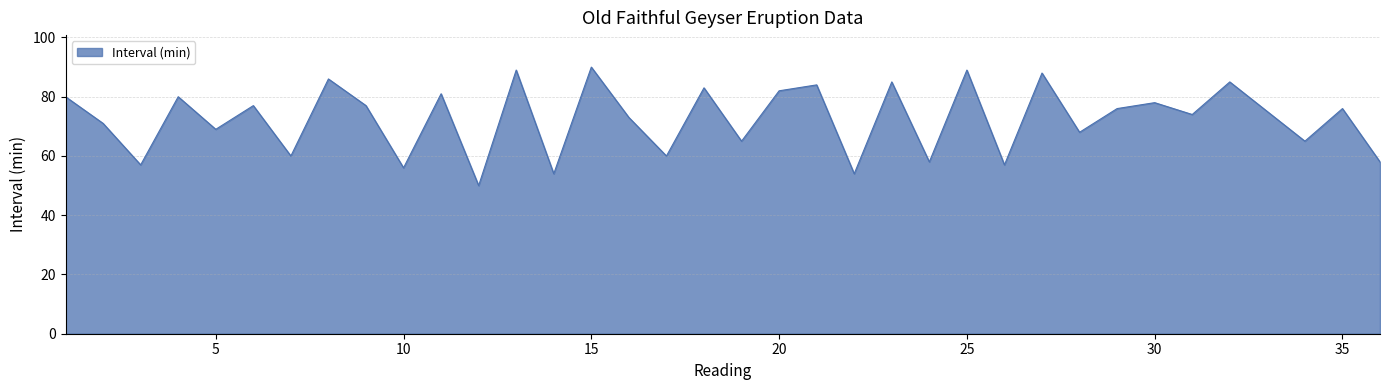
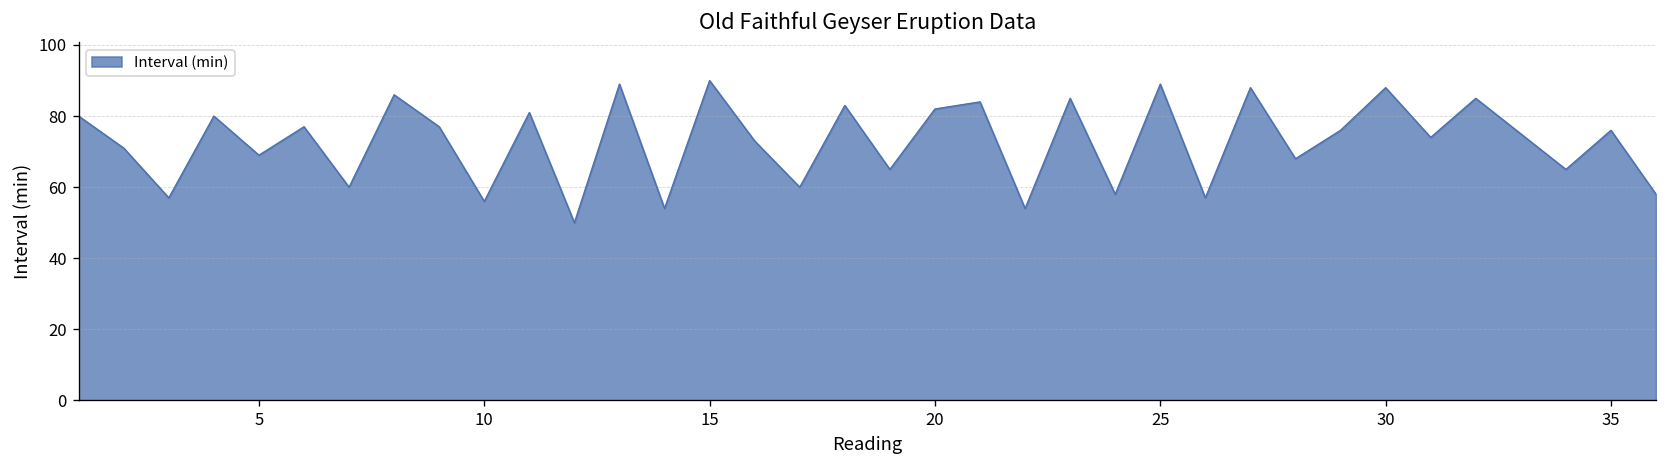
30: 78 -> 88
